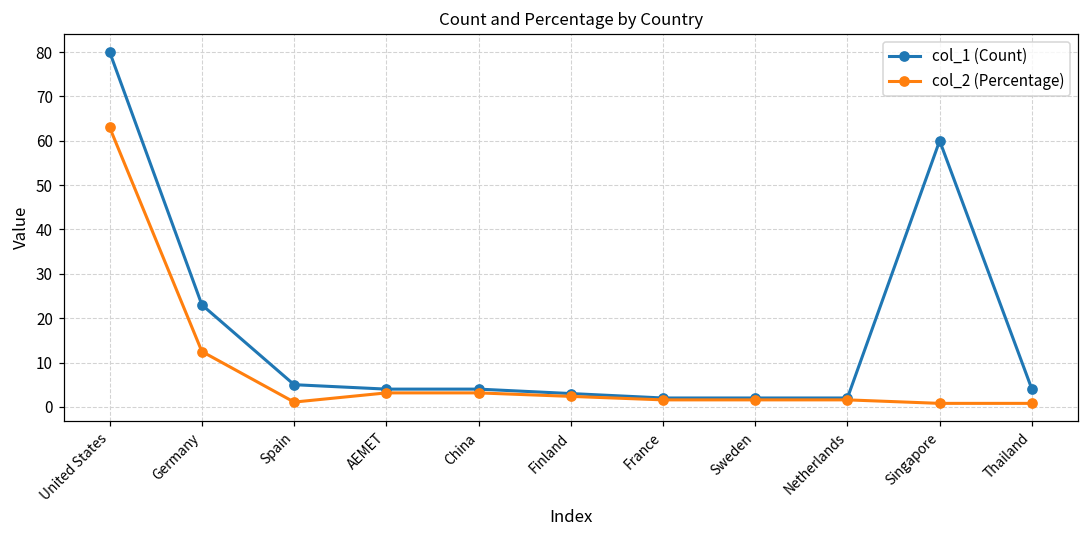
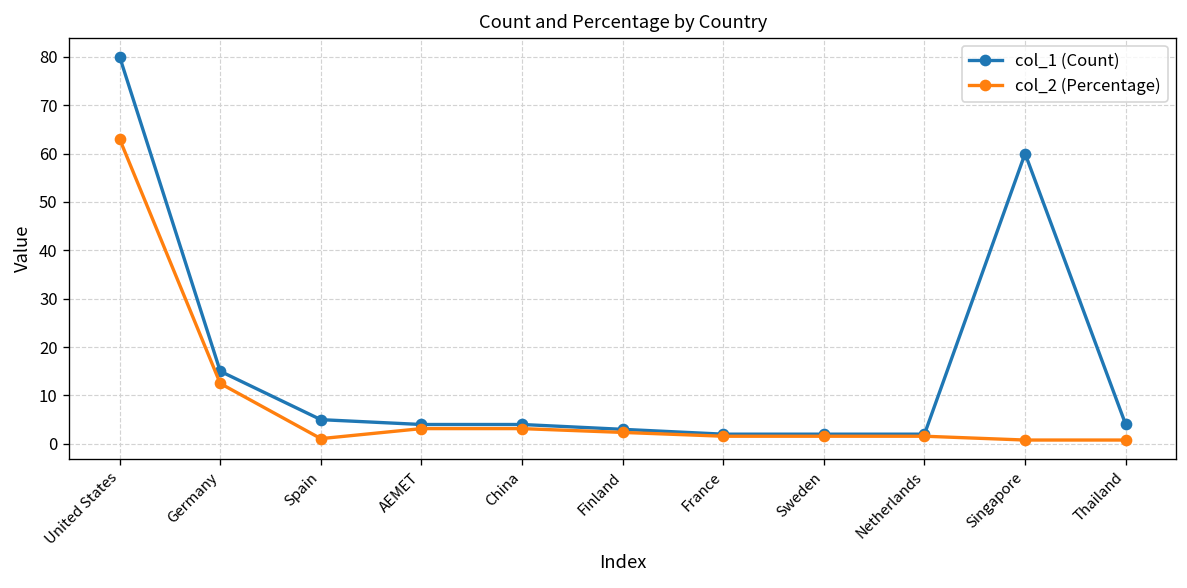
col_1 (Count), Germany: 23 -> 15
